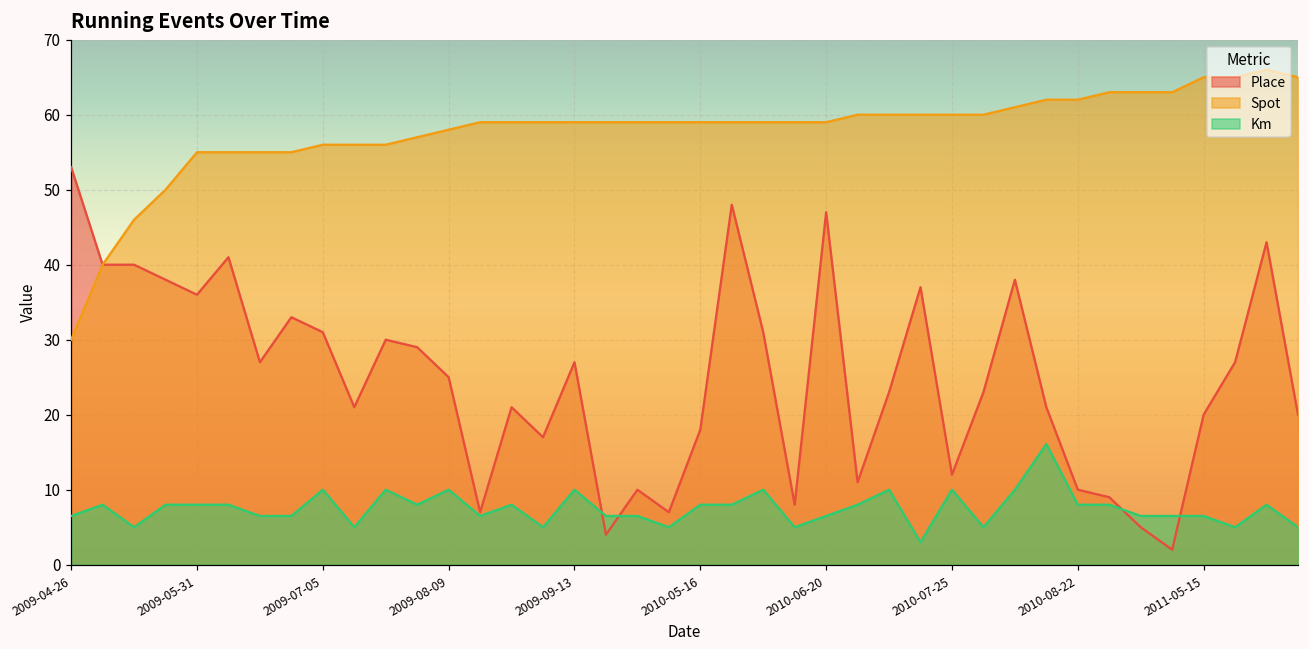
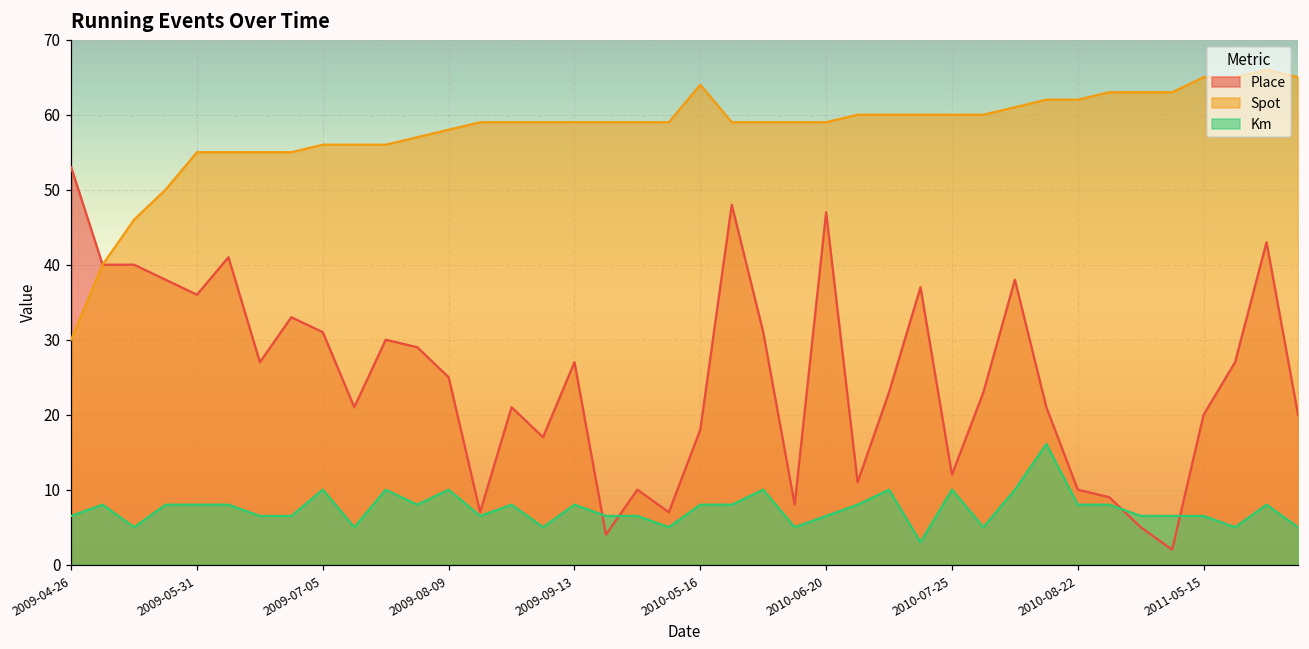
Km, 2009-09-13: 10 -> 8
Spot, 2010-05-16: 59 -> 64
